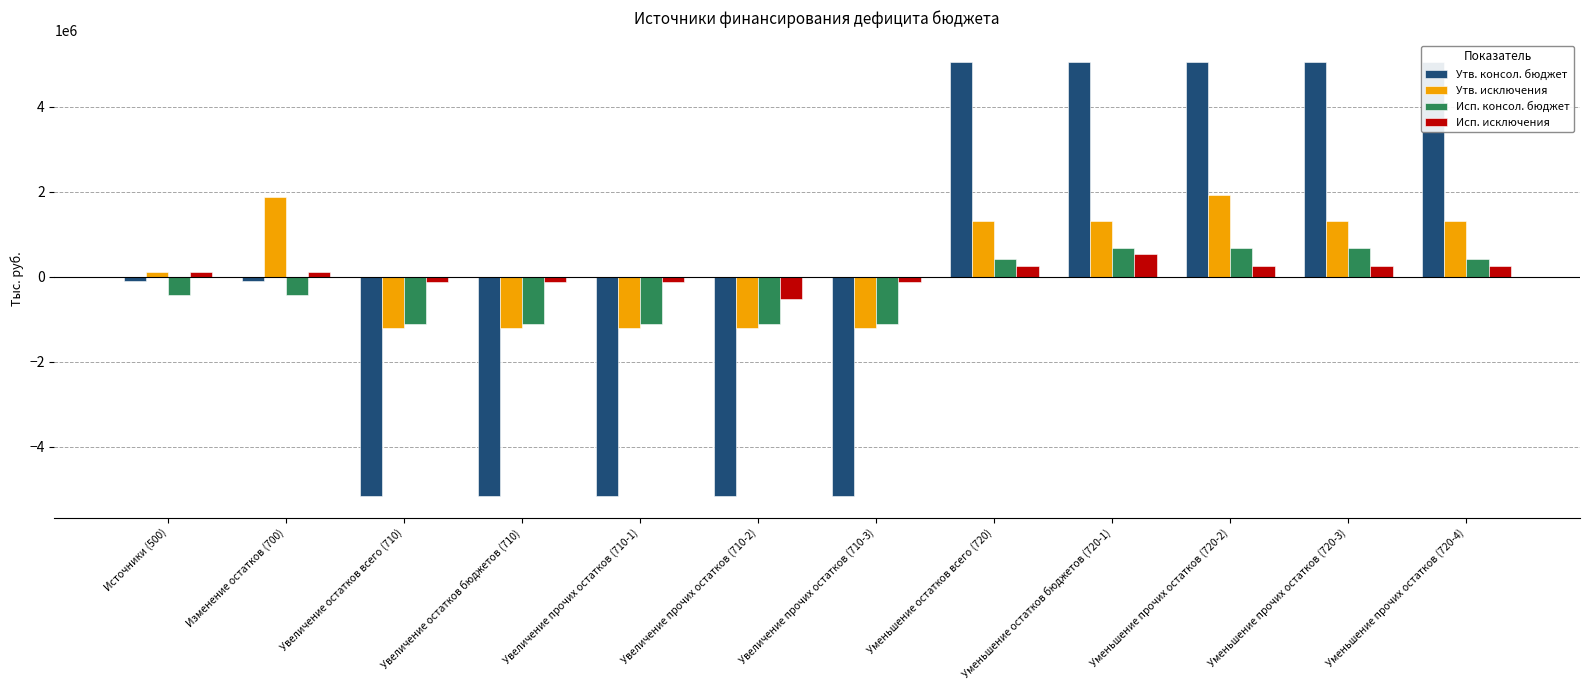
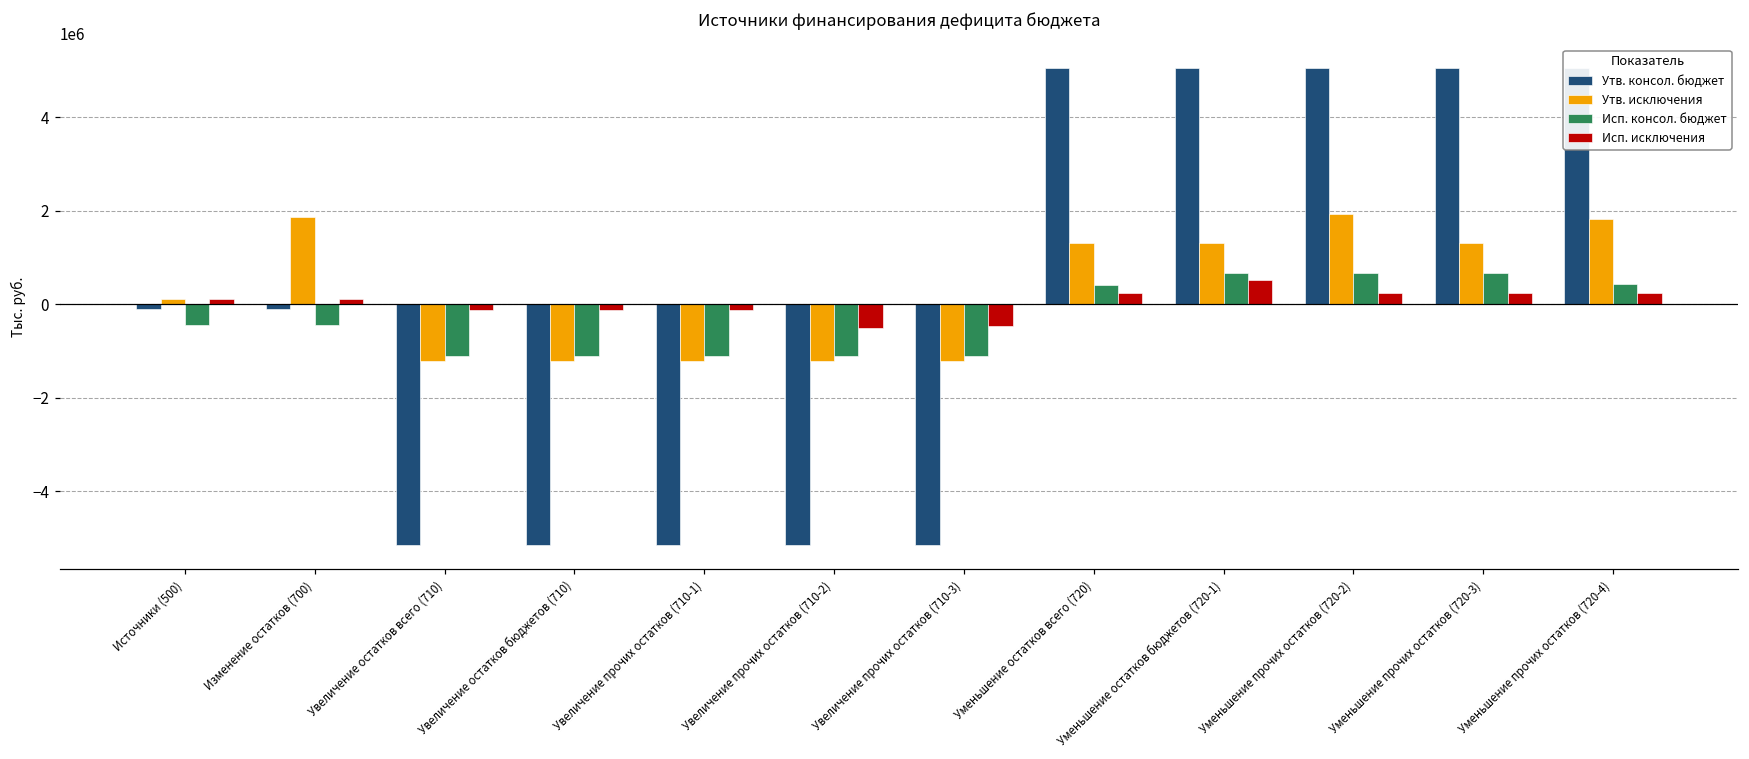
Исп. исключения, Увеличение прочих остатков (710-3): -100000 -> -500000
Утв. исключения, Уменьшение прочих остатков (720-4): 1300000 -> 1800000
